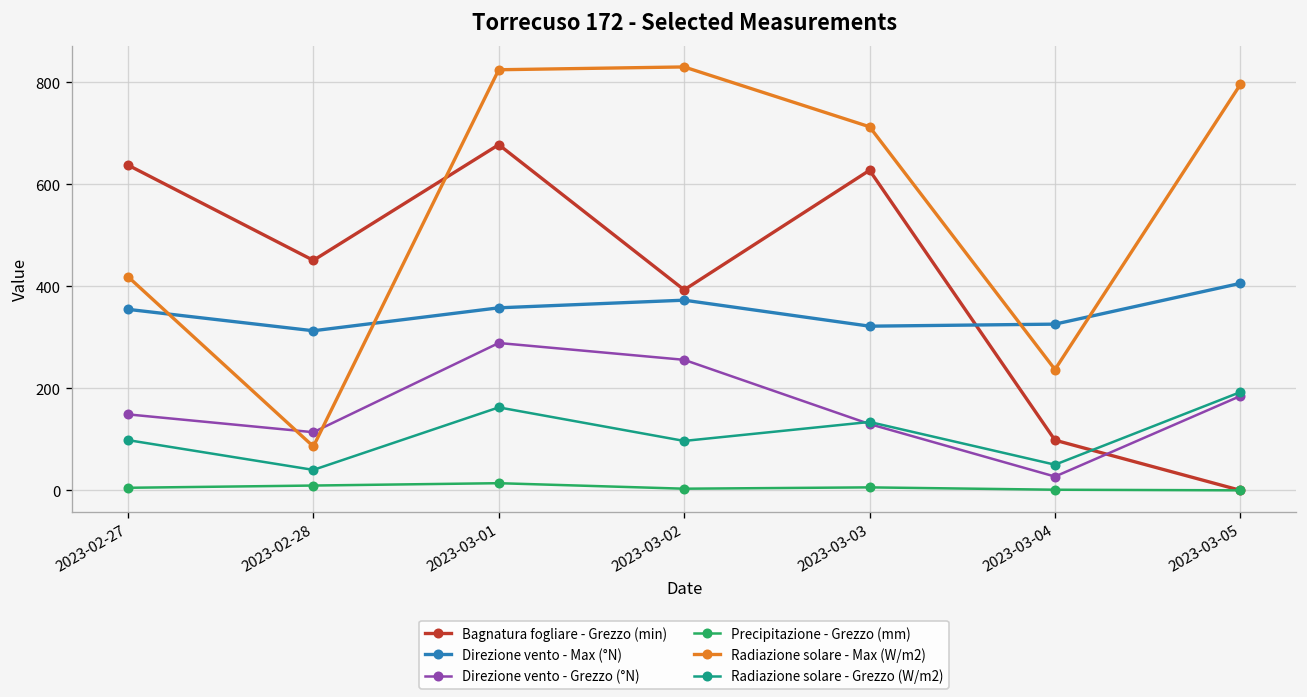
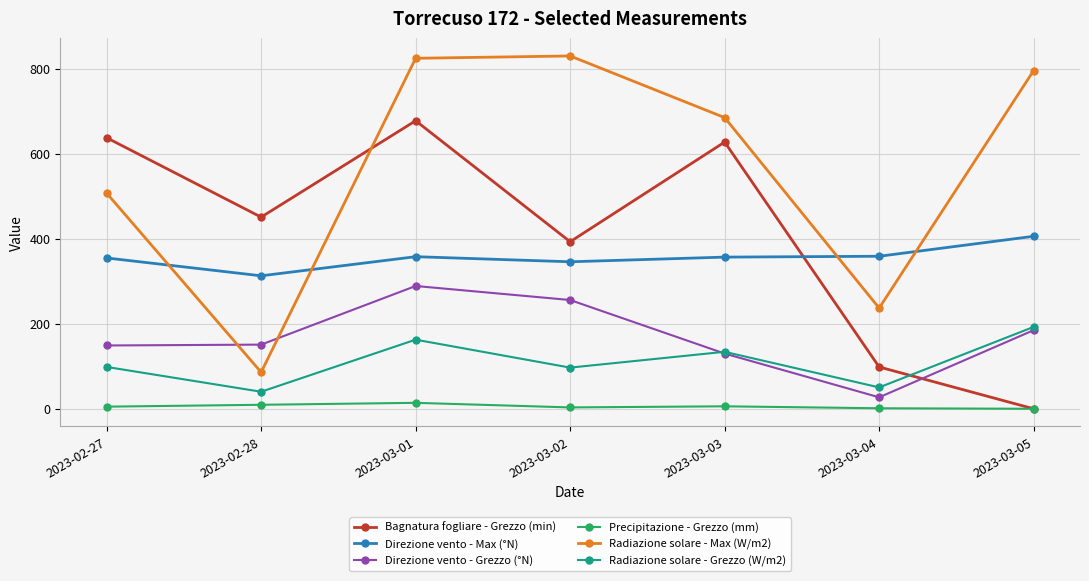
Radiazione solare - Max (W/m2), 2023-02-27: 420 -> 510
Direzione vento - Grezzo (°N), 2023-02-28: 110 -> 150
Direzione vento - Max (°N), 2023-03-02: 370 -> 350
Direzione vento - Max (°N), 2023-03-03: 320 -> 360
Radiazione solare - Max (W/m2), 2023-03-03: 710 -> 690
Direzione vento - Max (°N), 2023-03-04: 330 -> 360
